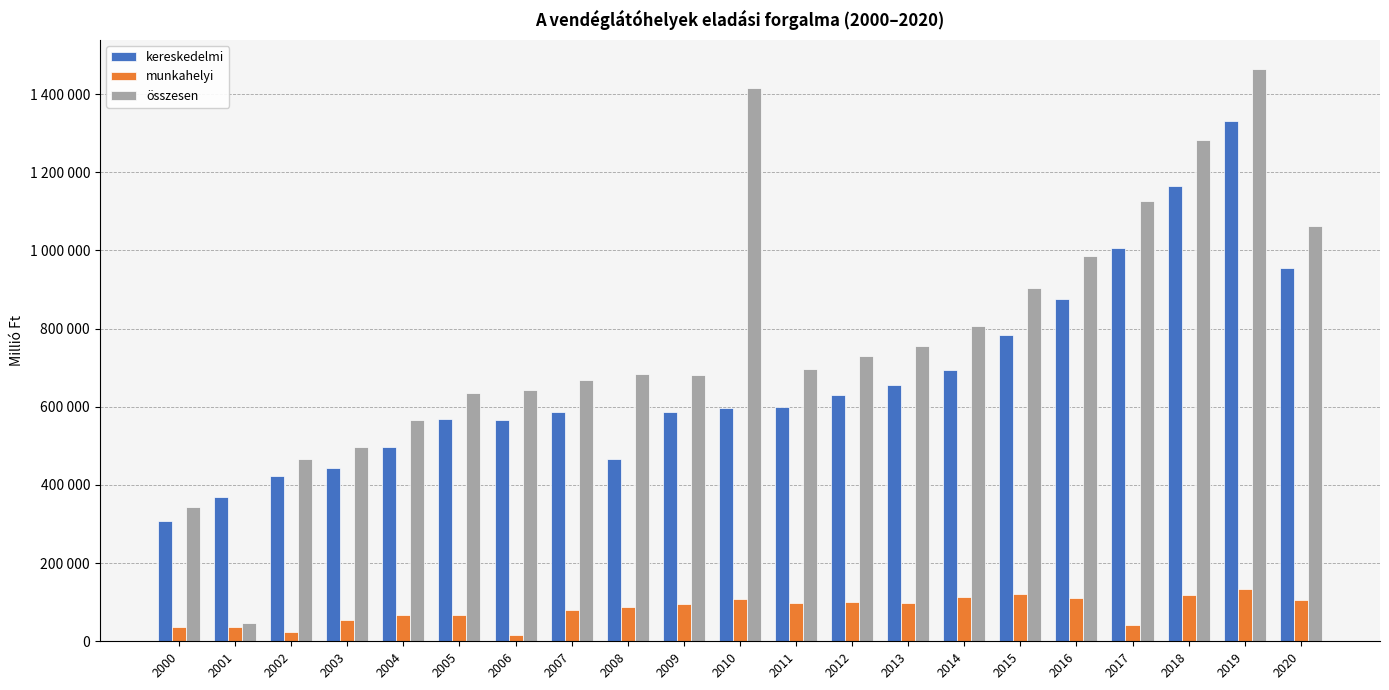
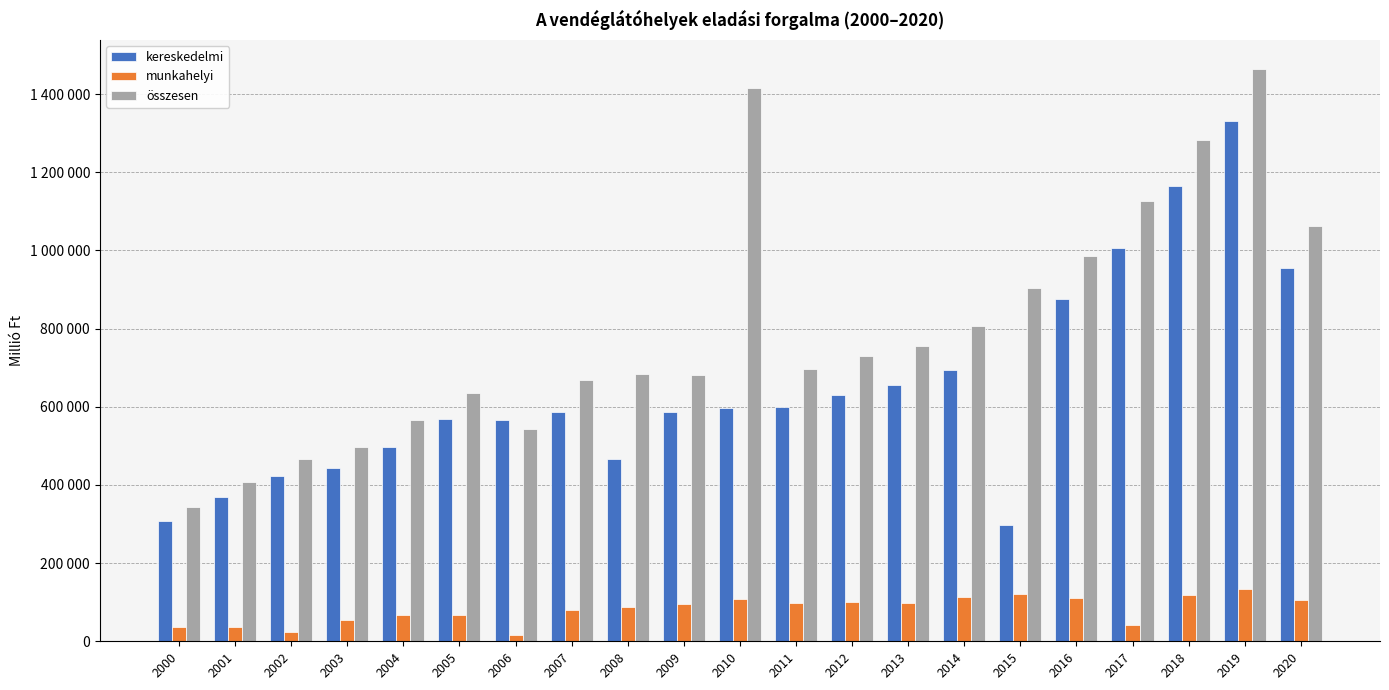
összesen, 2001: 50000 -> 410000
összesen, 2006: 640000 -> 540000
kereskedelmi, 2015: 780000 -> 300000
